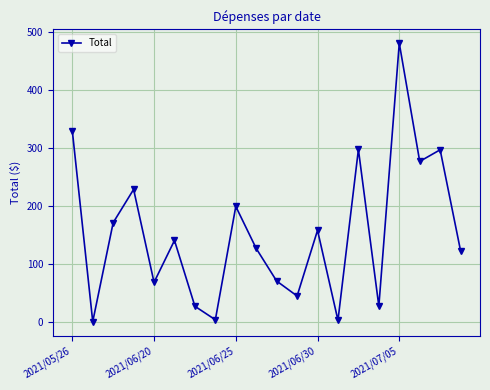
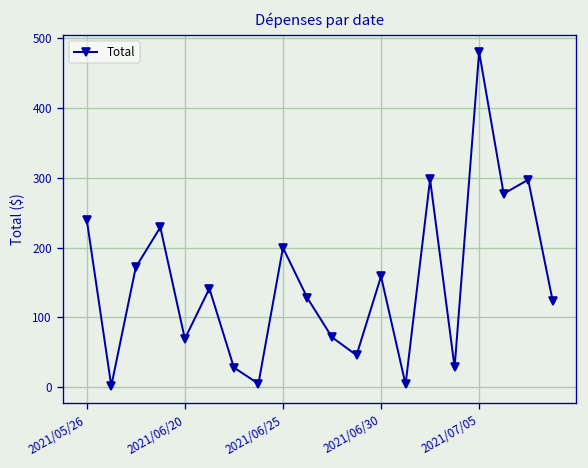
2021/05/26: 330 -> 240
